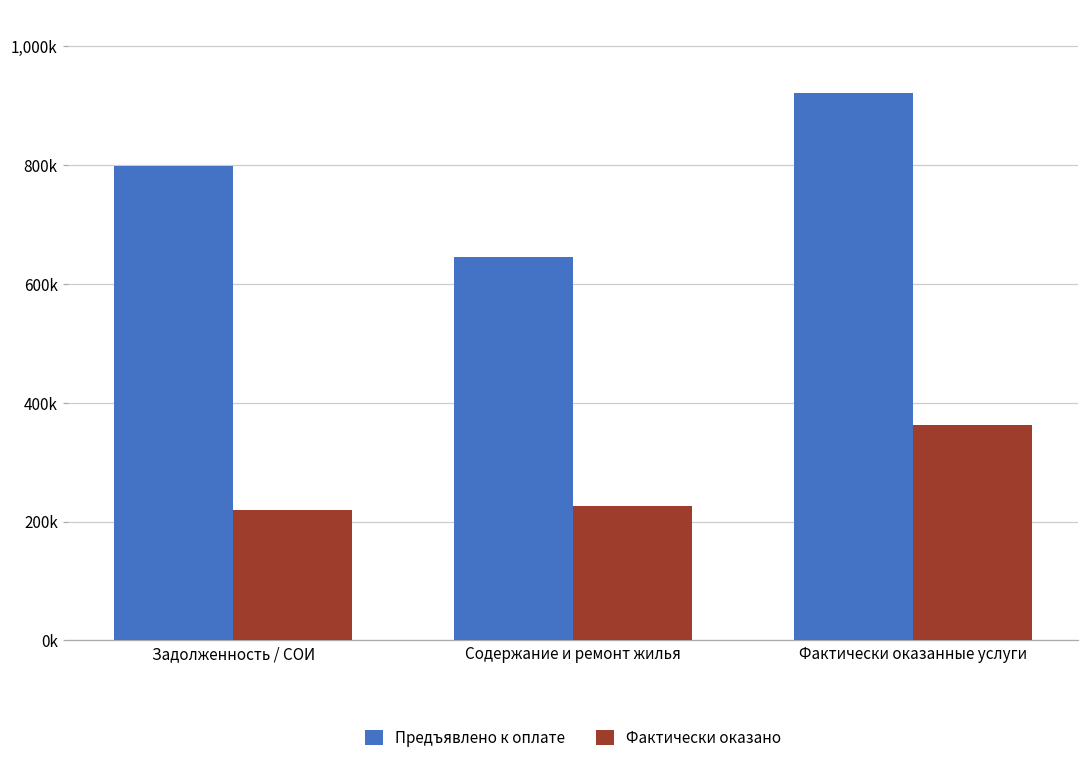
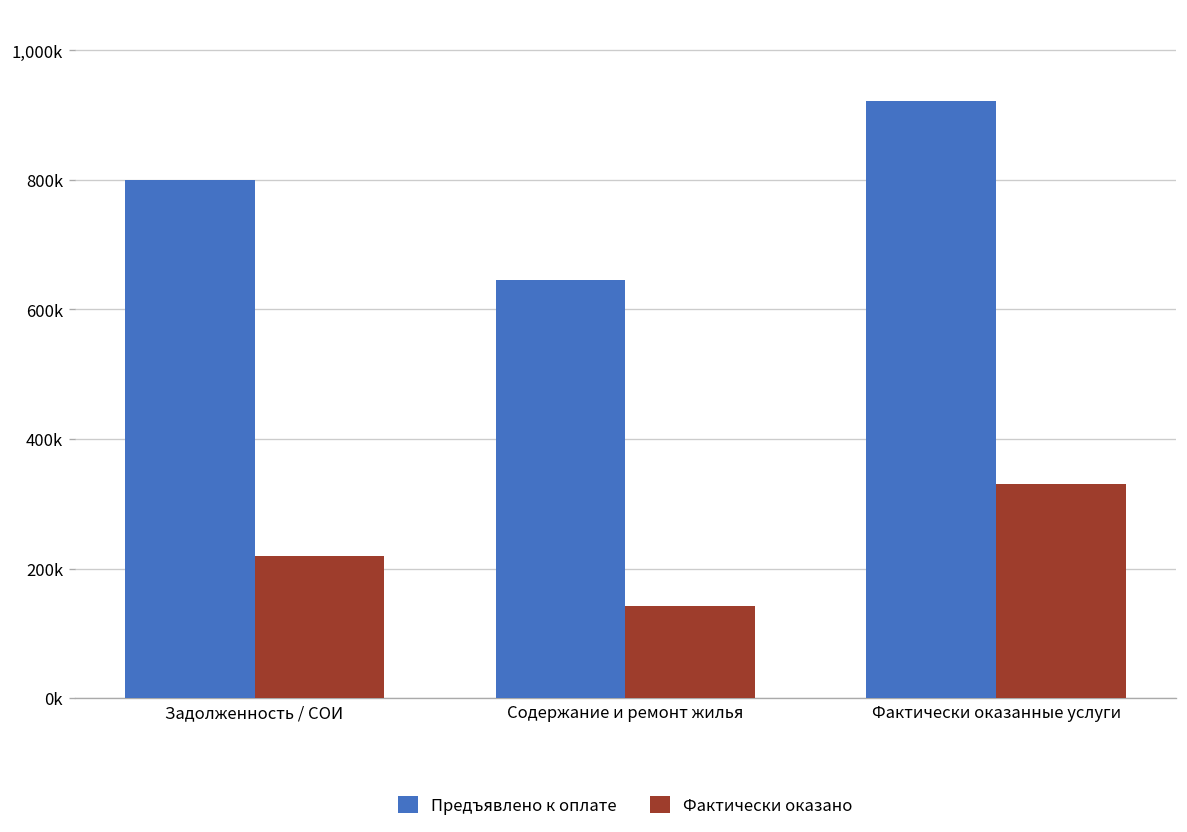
Фактически оказано, Содержание и ремонт жилья: 230,000 -> 140,000
Фактически оказано, Фактически оказанные услуги: 360,000 -> 330,000
